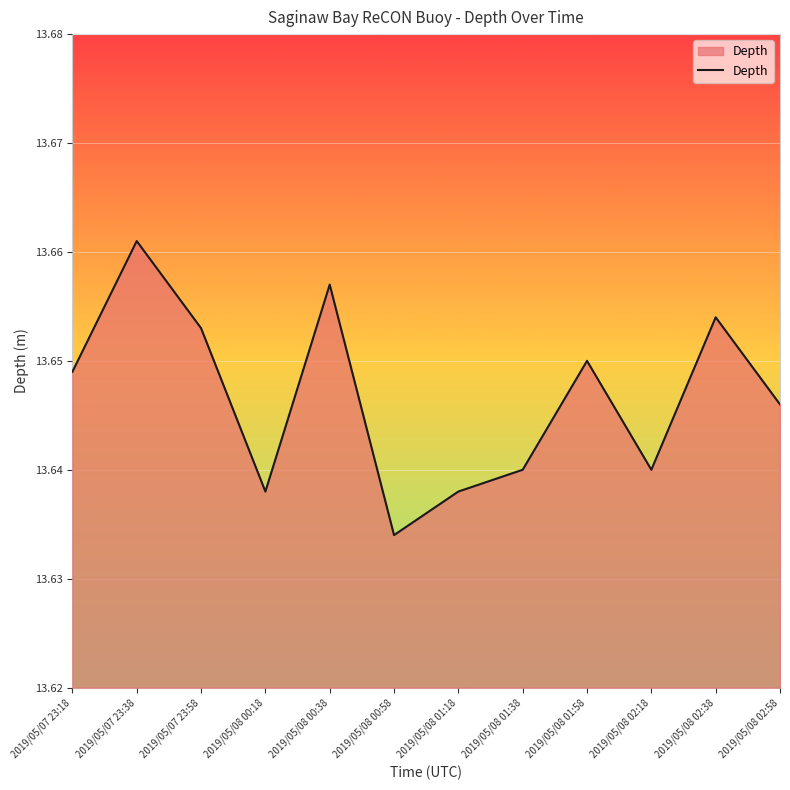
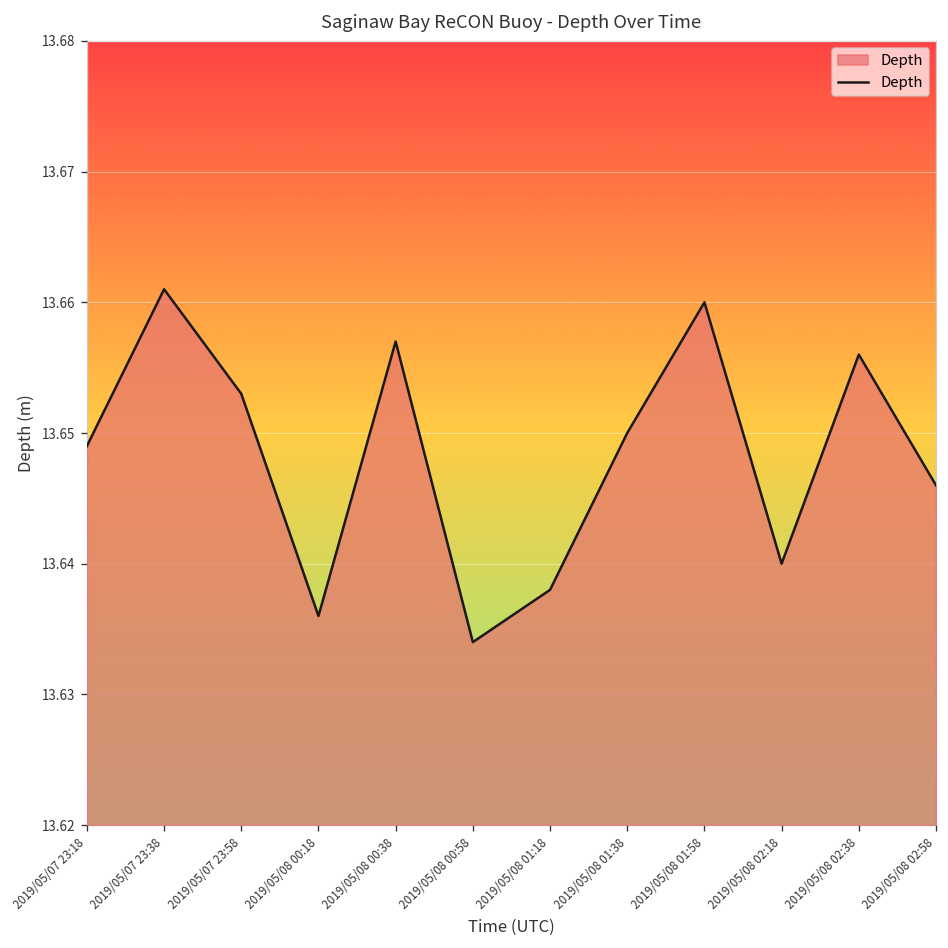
2019/05/08 00:18: 13.638 -> 13.636
2019/05/08 01:38: 13.64 -> 13.65
2019/05/08 01:58: 13.65 -> 13.66
2019/05/08 02:38: 13.654 -> 13.656
